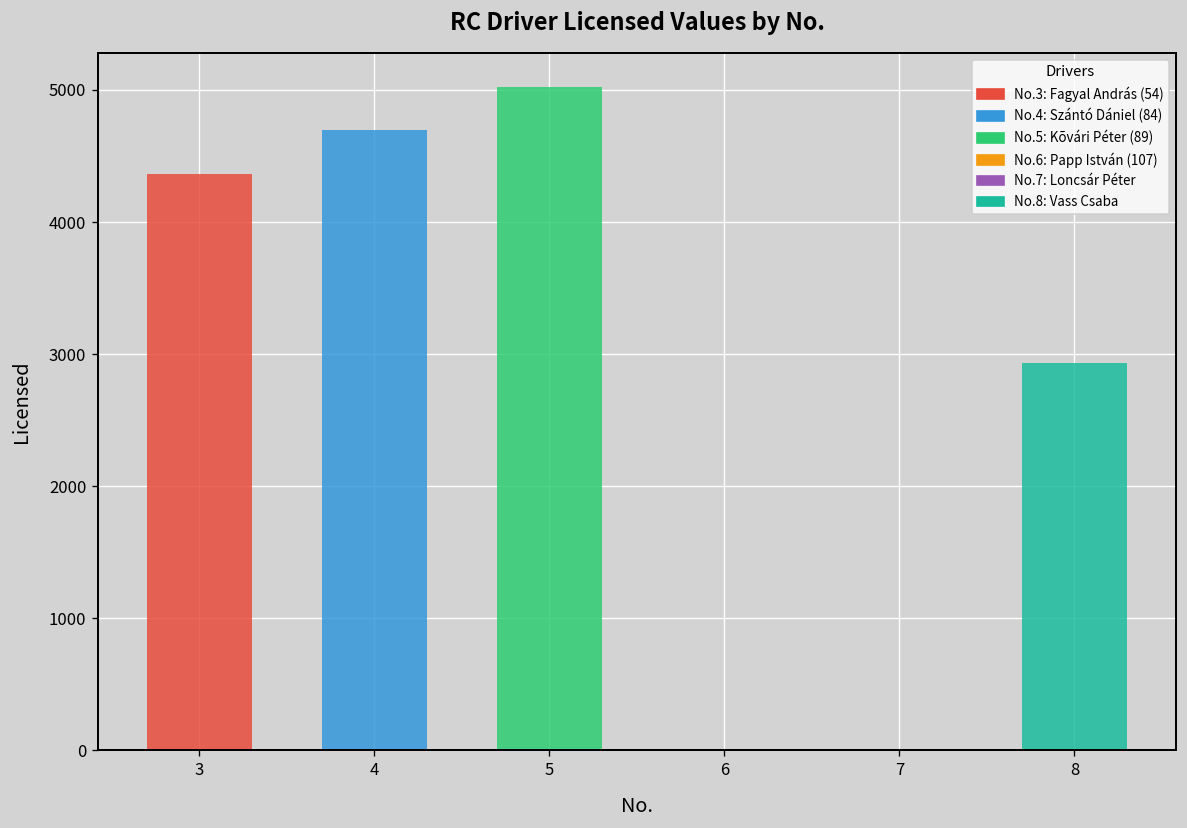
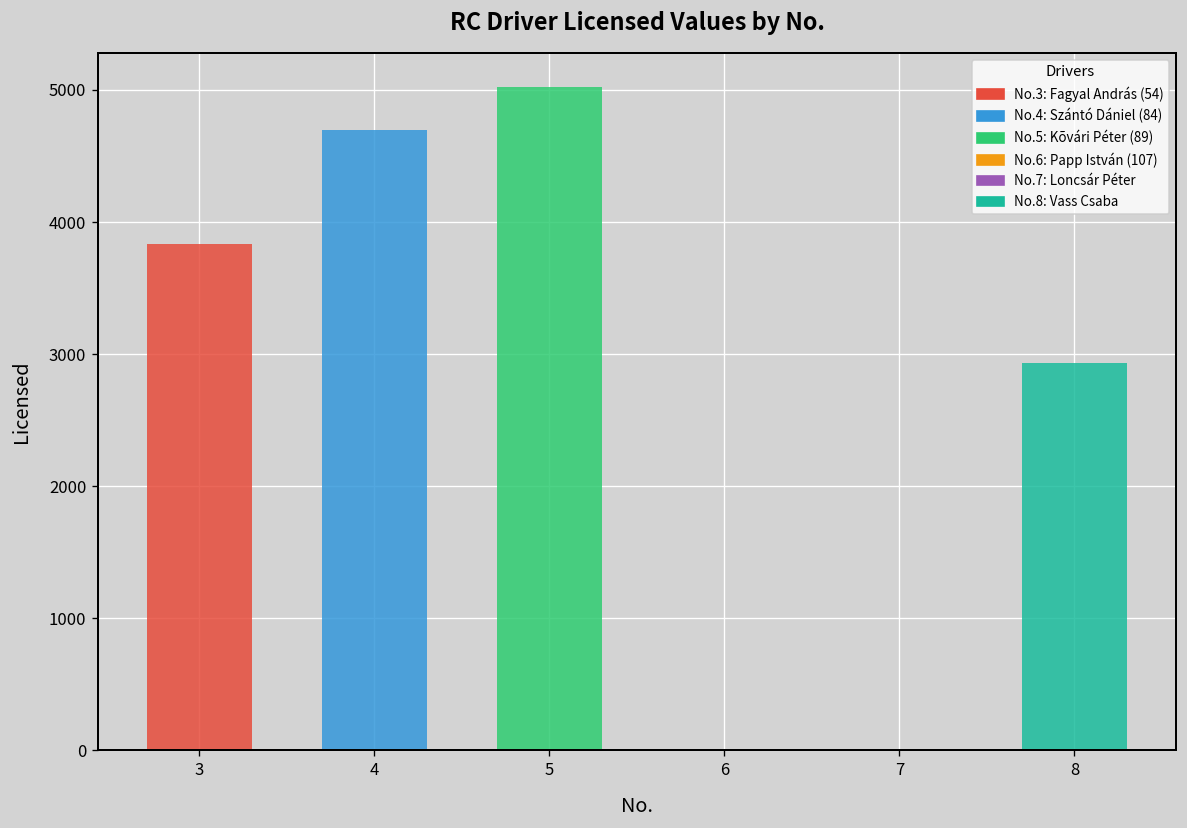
3: 4360 -> 3830
